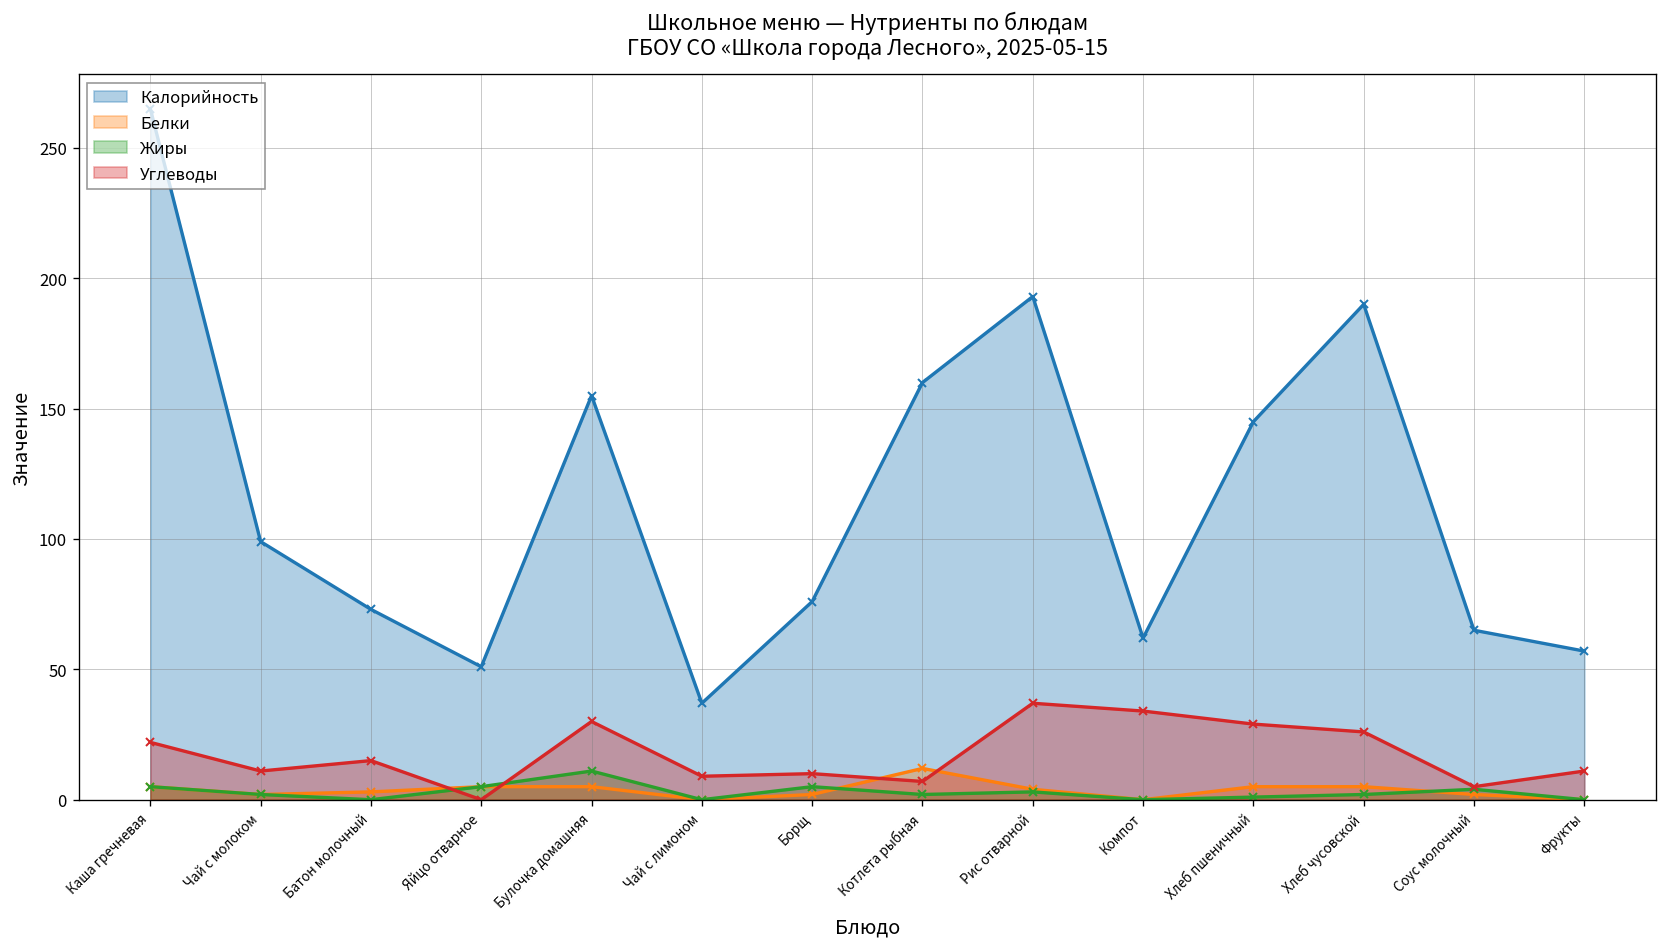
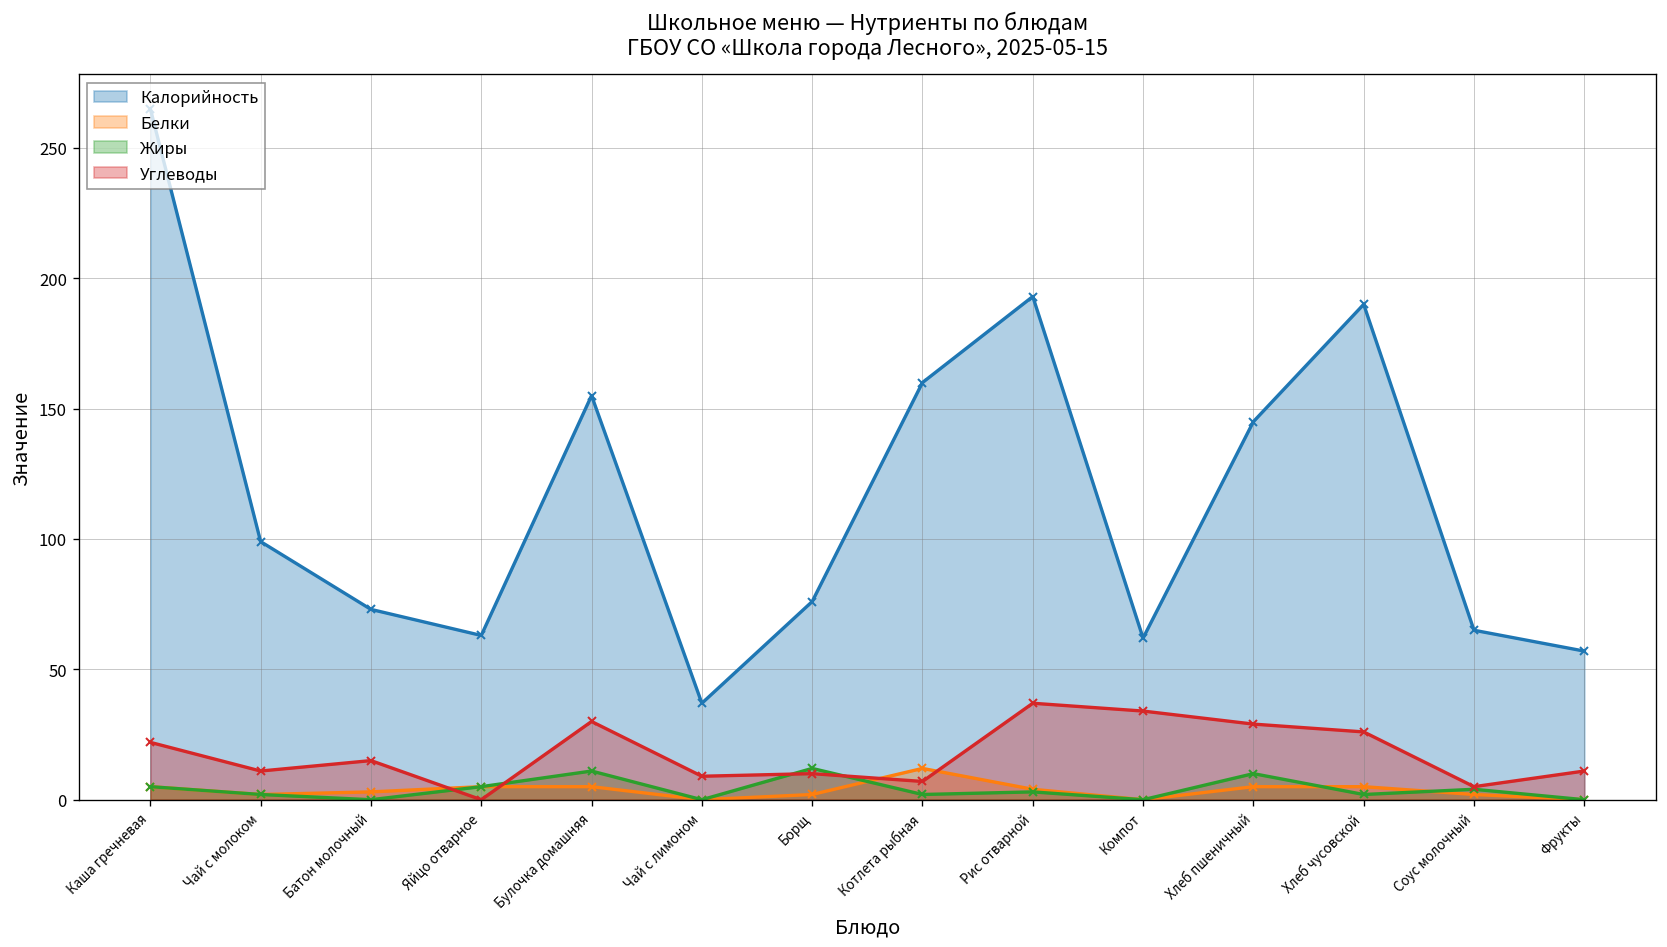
Калорийность, Яйцо отварное: 51 -> 63
Жиры, Борщ: 5 -> 12
Жиры, Хлеб пшеничный: 1 -> 10
